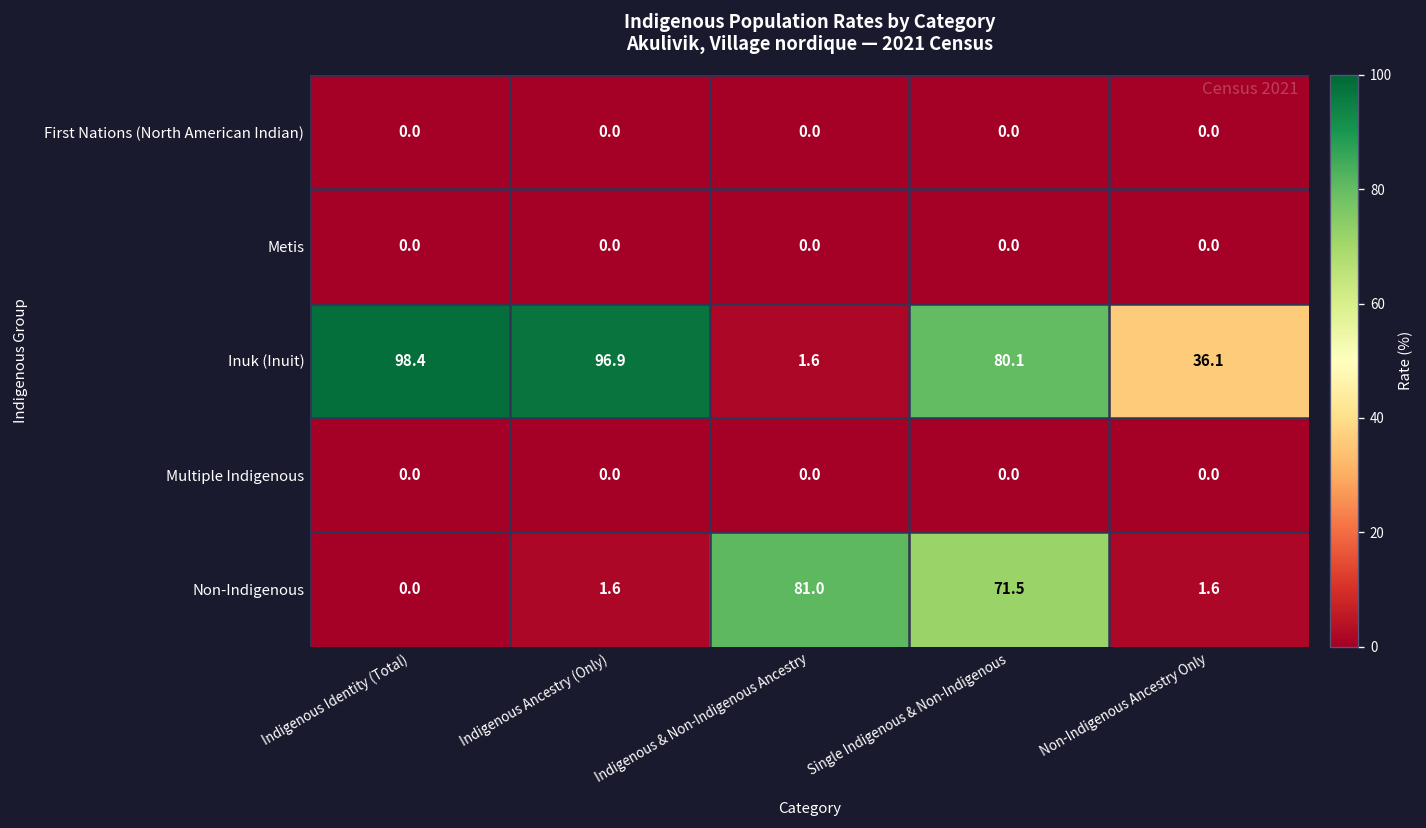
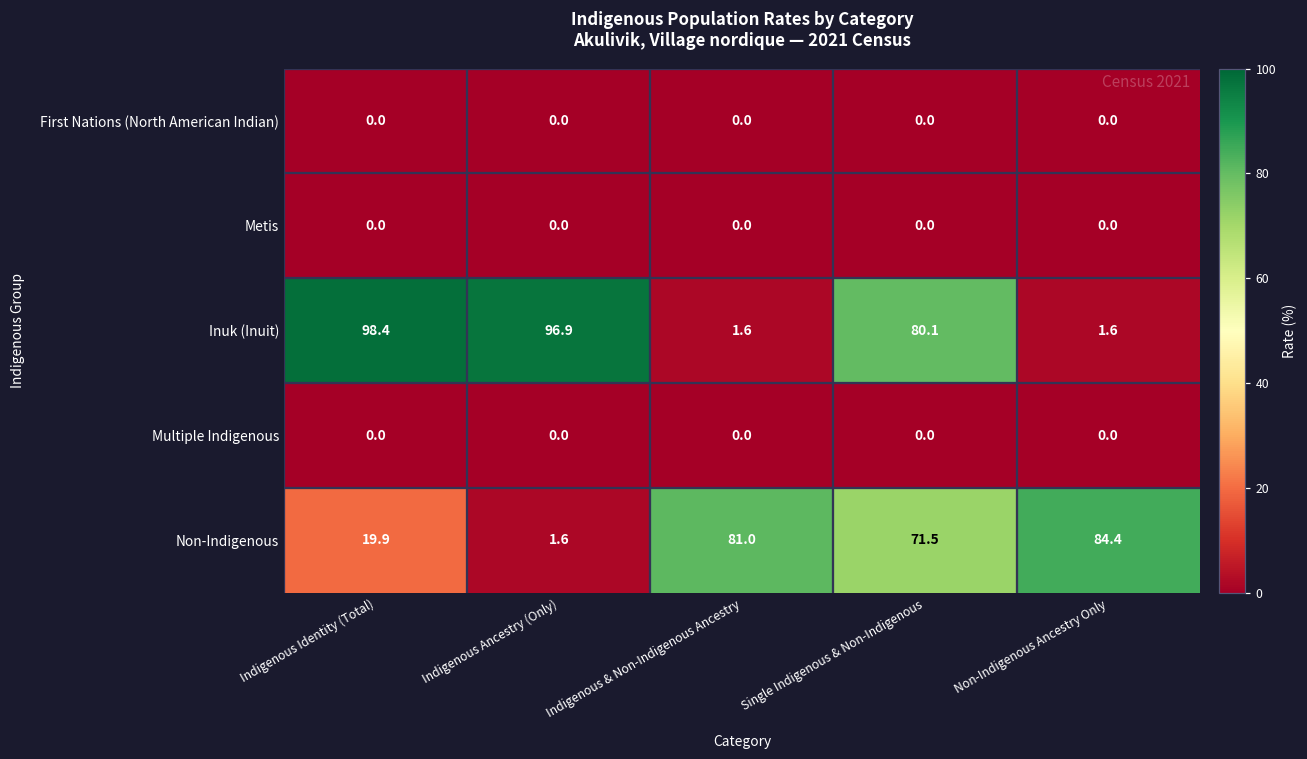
Inuk (Inuit), Non-Indigenous Ancestry Only: 36.1 -> 1.6
Non-Indigenous, Indigenous Identity (Total): 0.0 -> 19.9
Non-Indigenous, Non-Indigenous Ancestry Only: 1.6 -> 84.4
